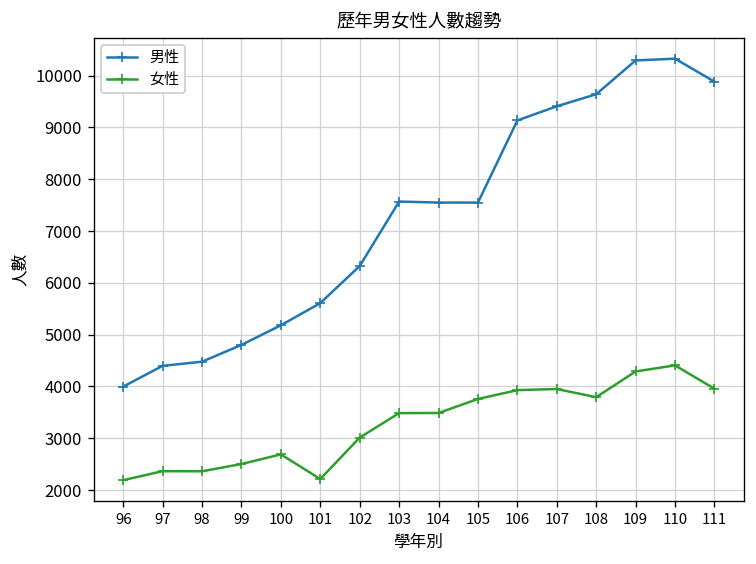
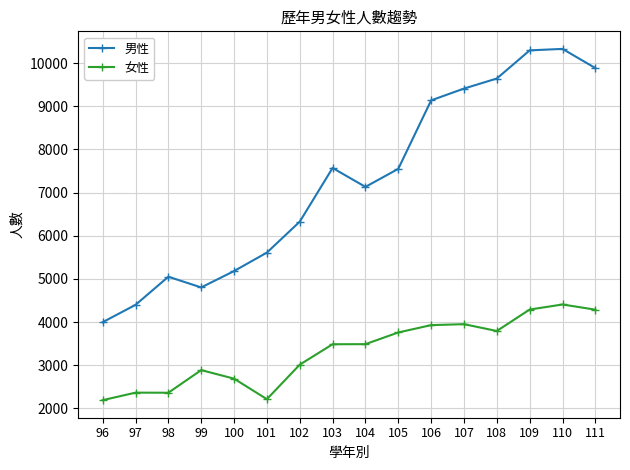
男性, 98: 4500 -> 5100
女性, 99: 2500 -> 2900
男性, 104: 7600 -> 7100
女性, 111: 4000 -> 4300
